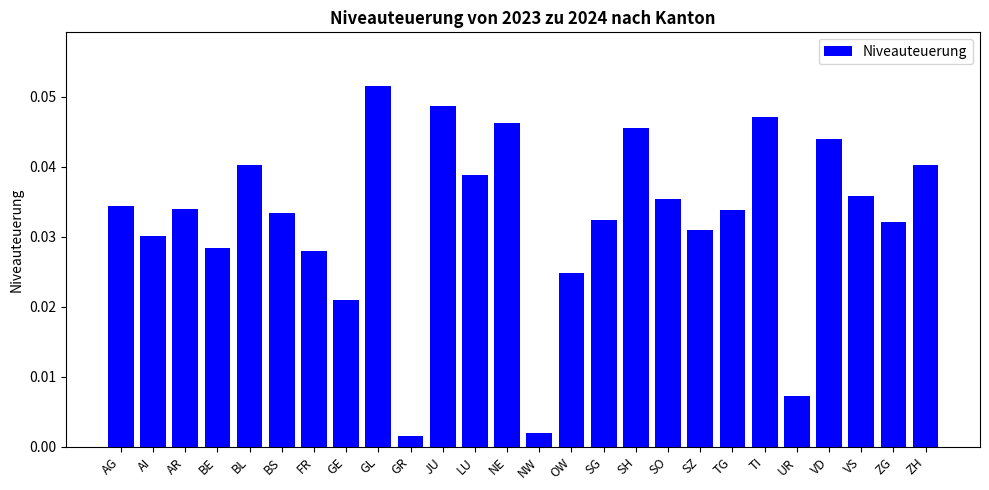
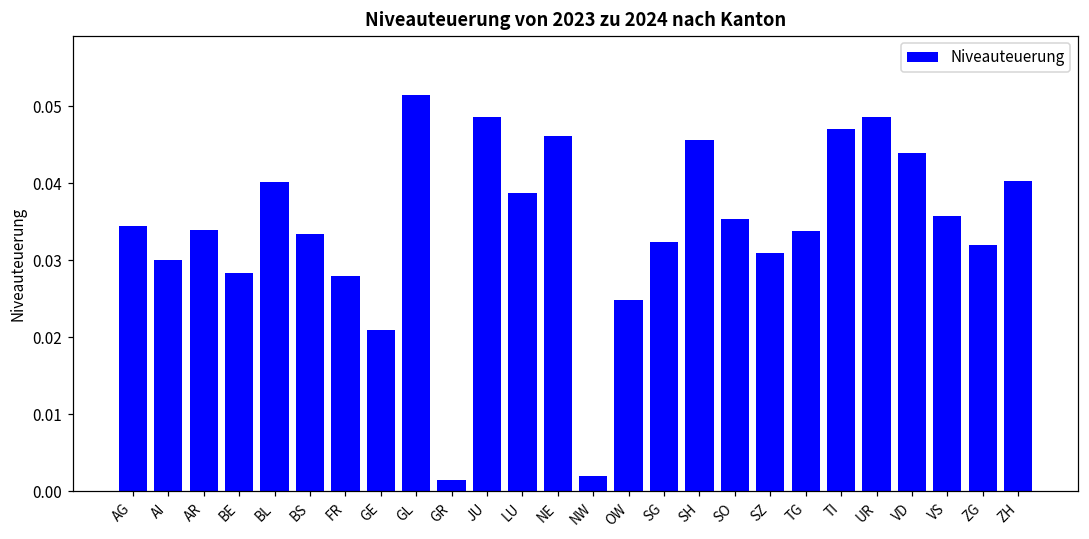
UR: 0.007 -> 0.049
